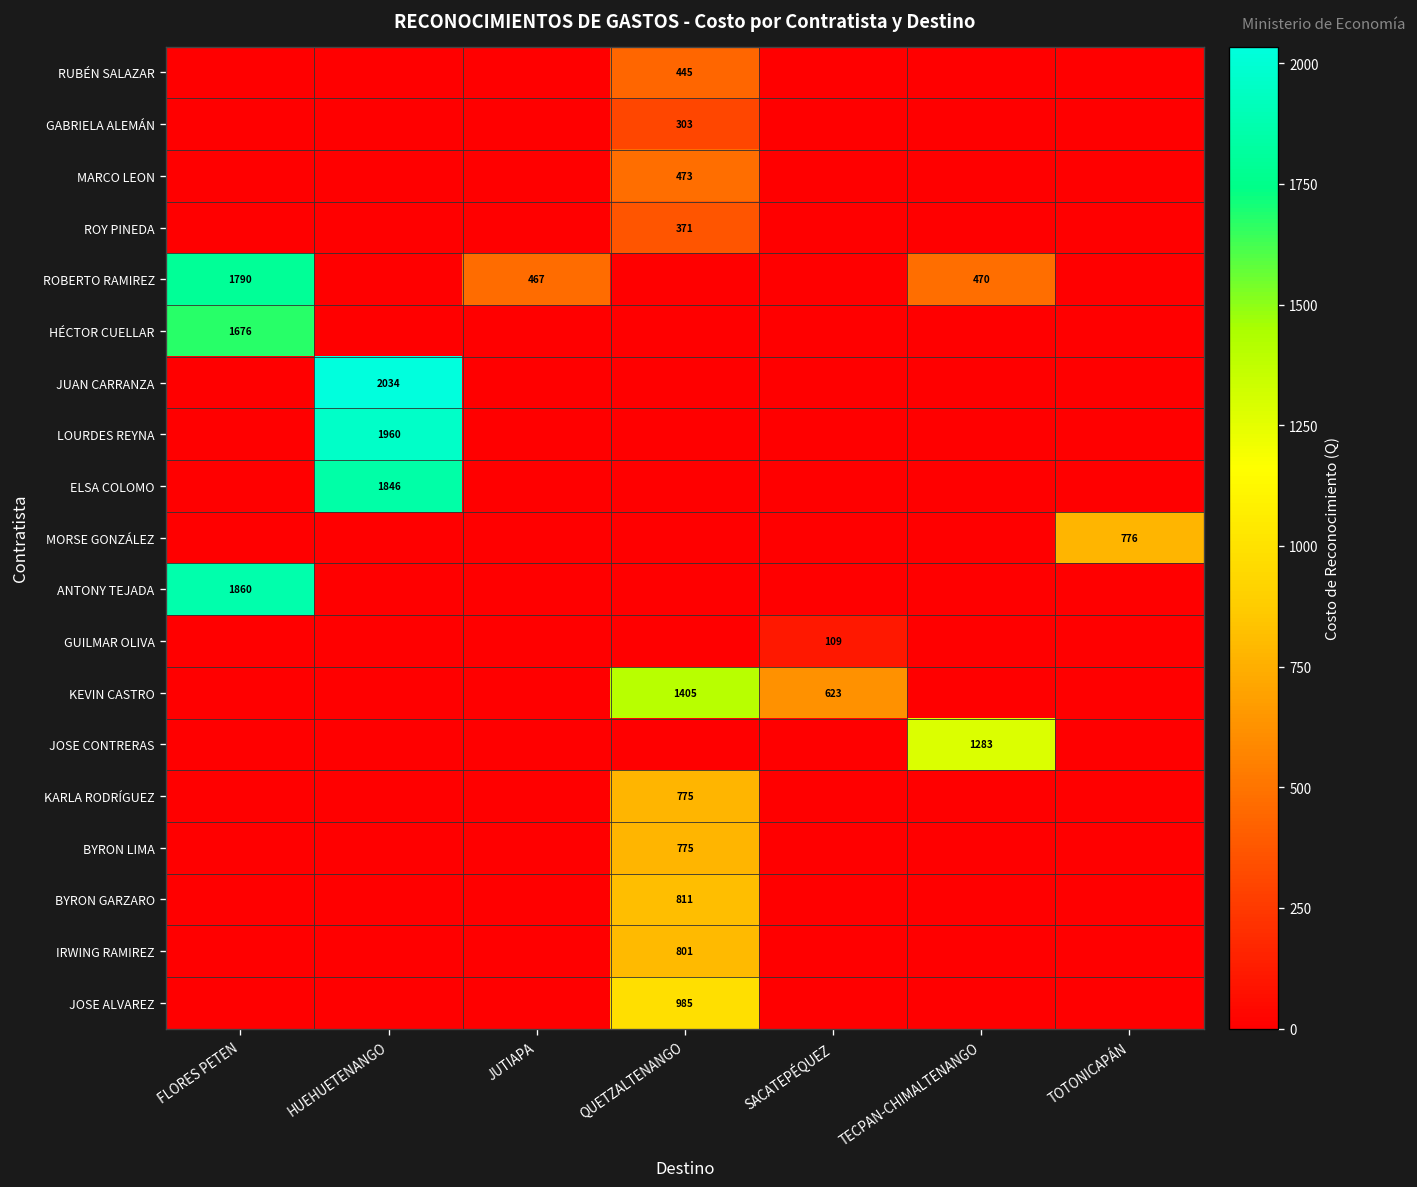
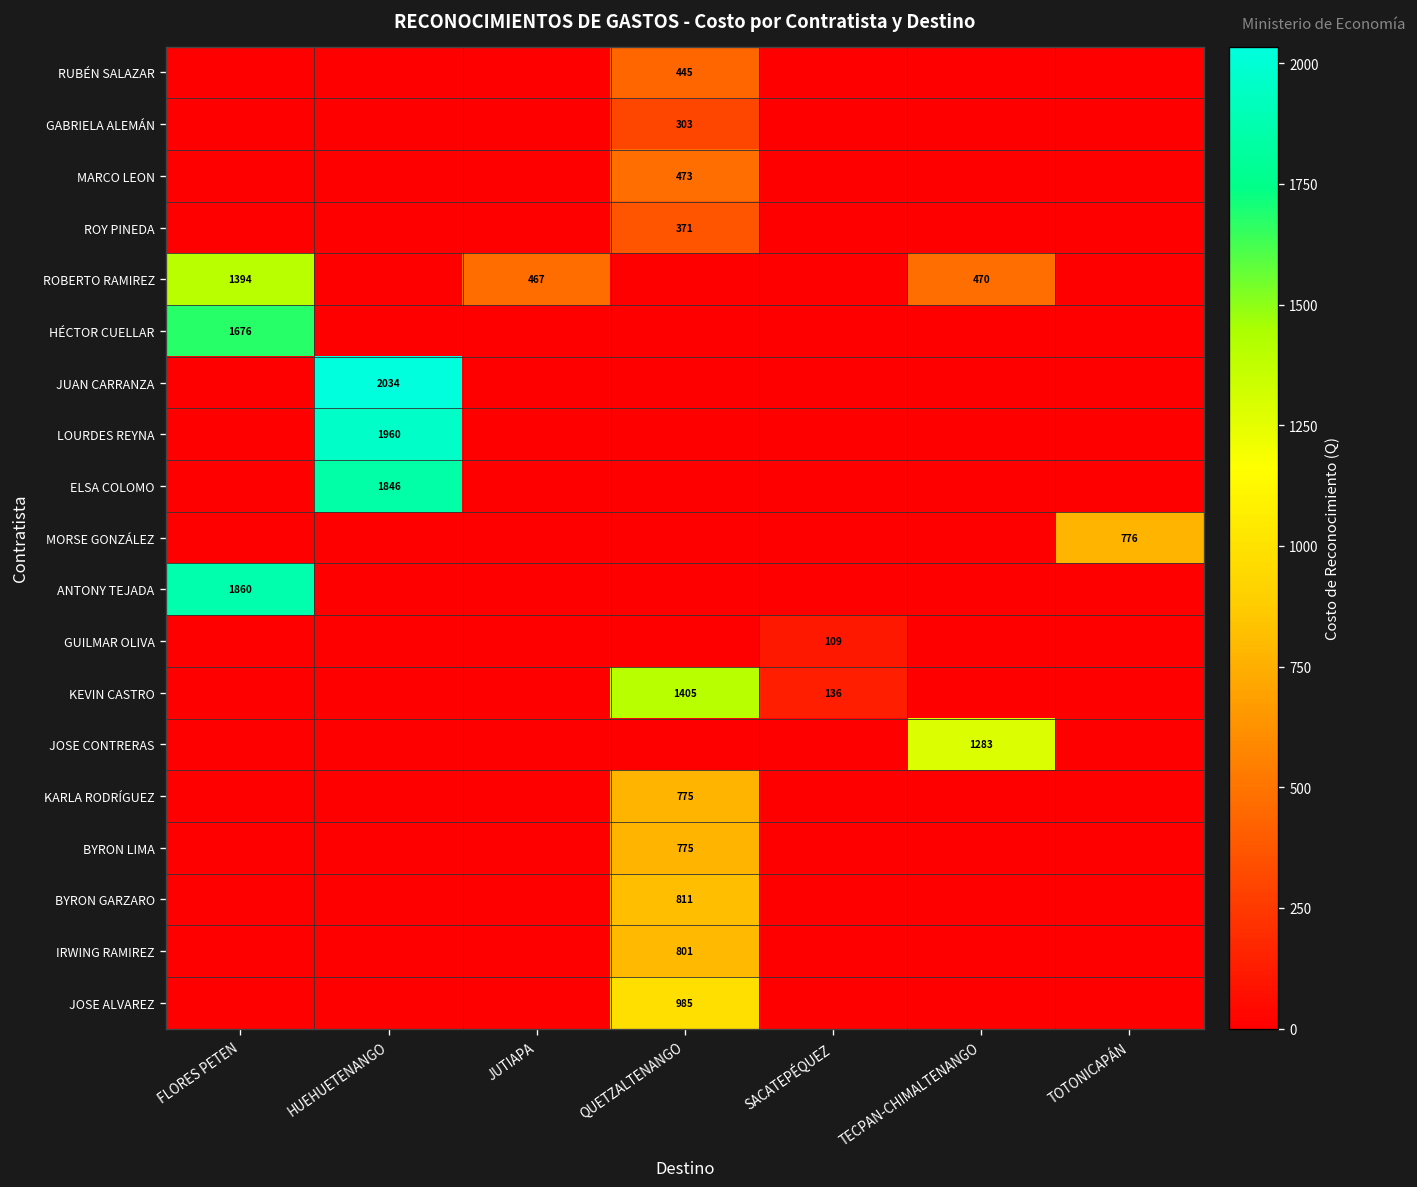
ROBERTO RAMIREZ, FLORES PETEN: 1790 -> 1394
KEVIN CASTRO, SACATEPÉQUEZ: 623 -> 136
